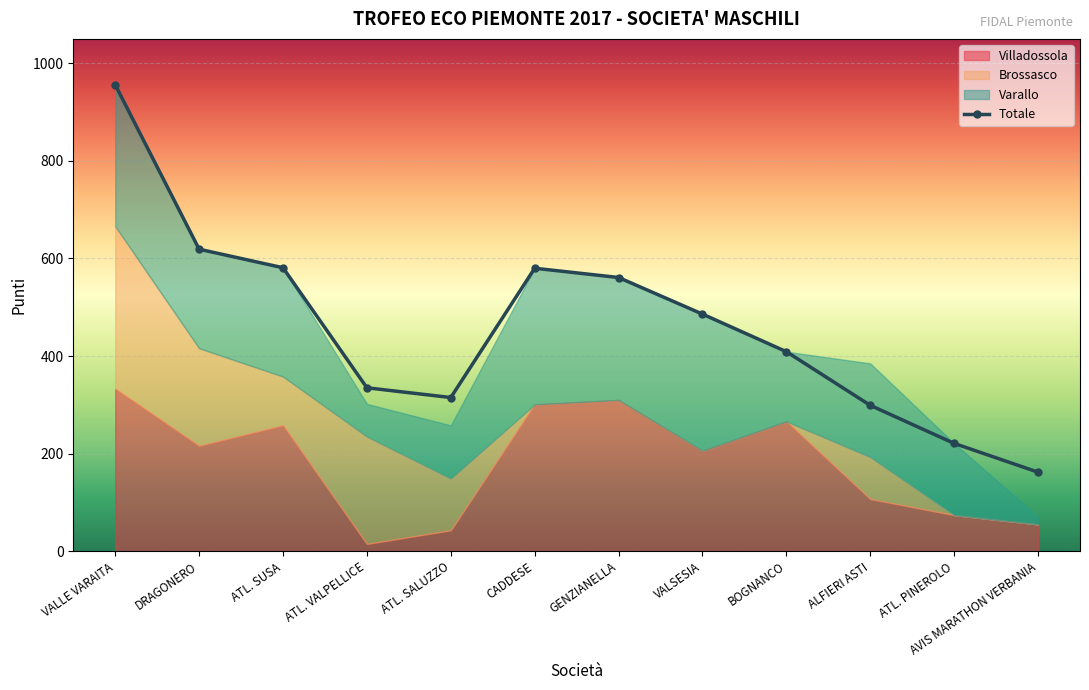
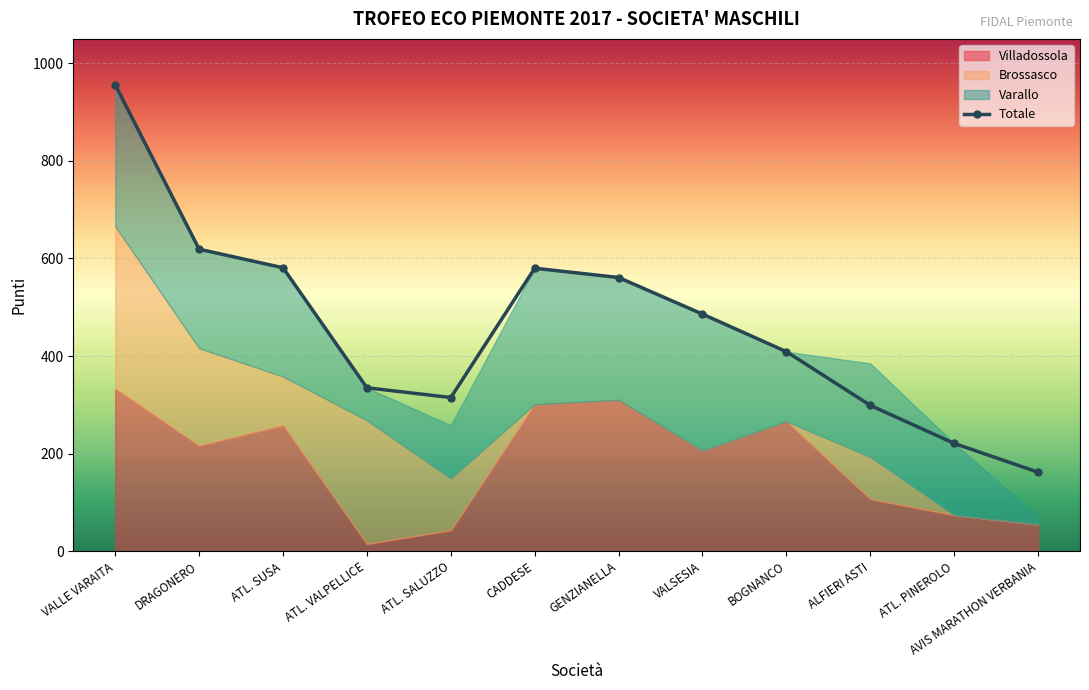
Brossasco, ATL. VALPELLICE: 220 -> 250
